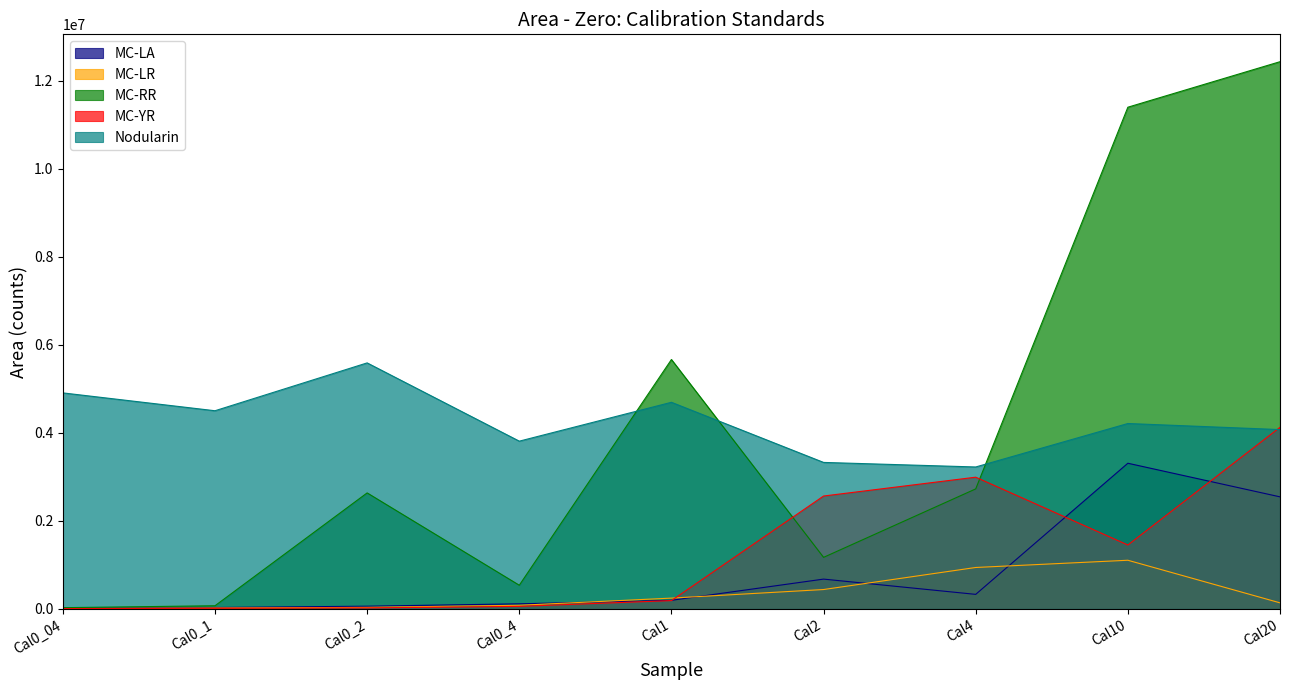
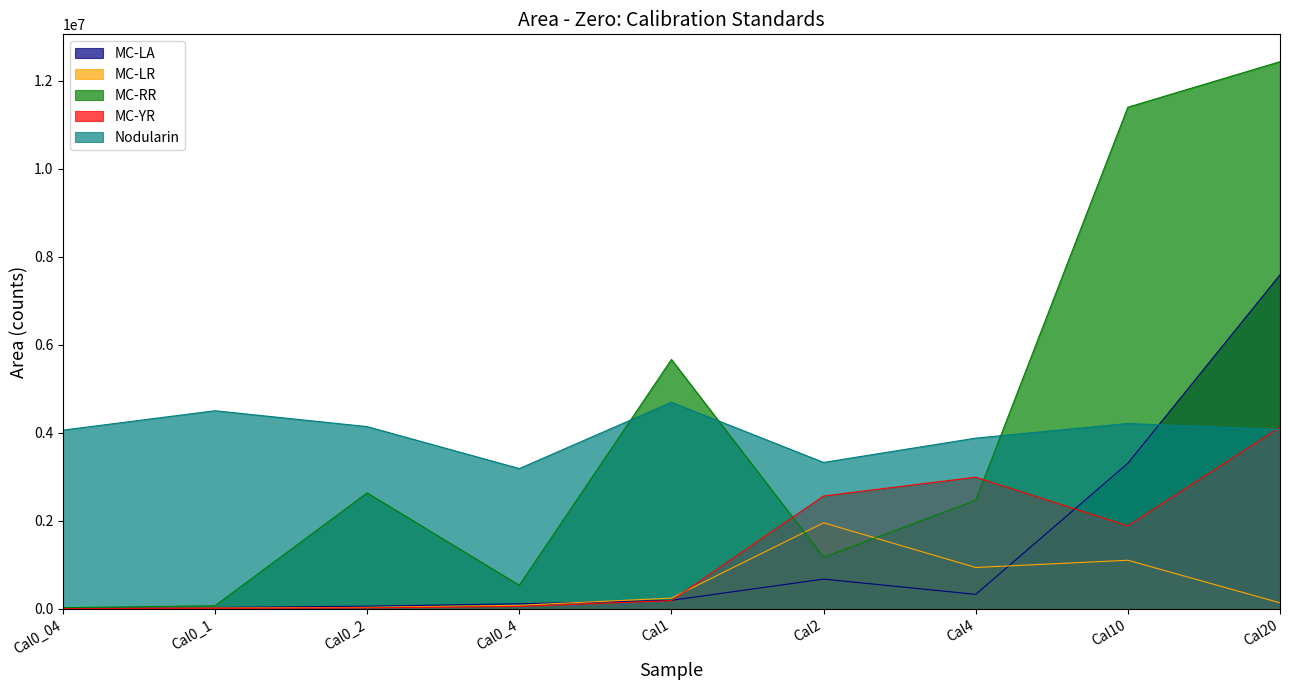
Nodularin, Cal0_04: 4900000 -> 4100000
Nodularin, Cal0_2: 5600000 -> 4100000
Nodularin, Cal0_4: 3800000 -> 3200000
MC-LR, Cal2: 400000 -> 2000000
MC-RR, Cal4: 2700000 -> 2500000
Nodularin, Cal4: 3200000 -> 3900000
MC-YR, Cal10: 1500000 -> 1900000
MC-LA, Cal20: 2500000 -> 7600000
